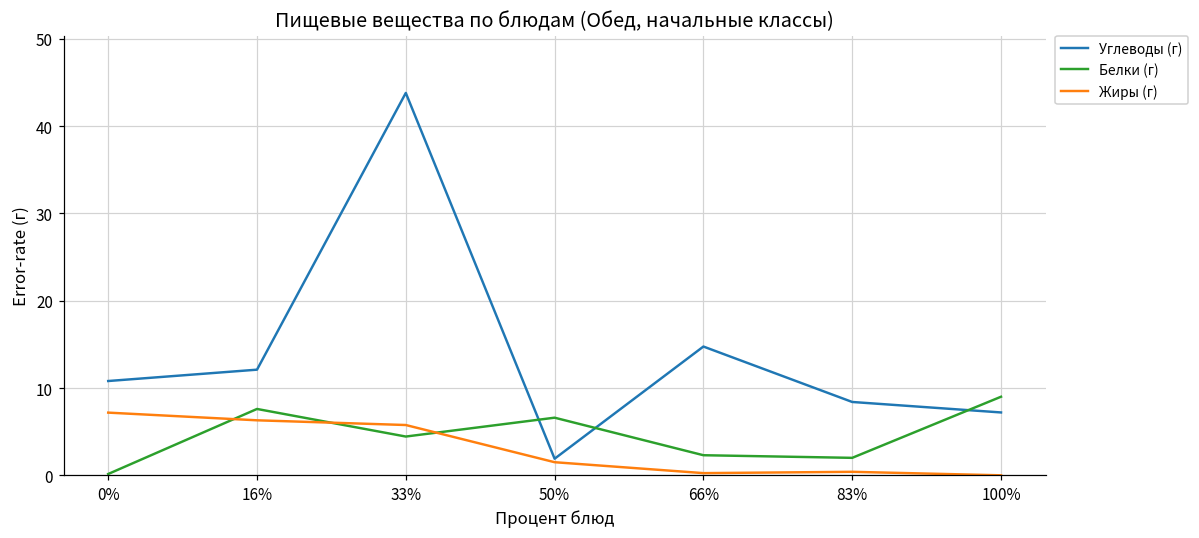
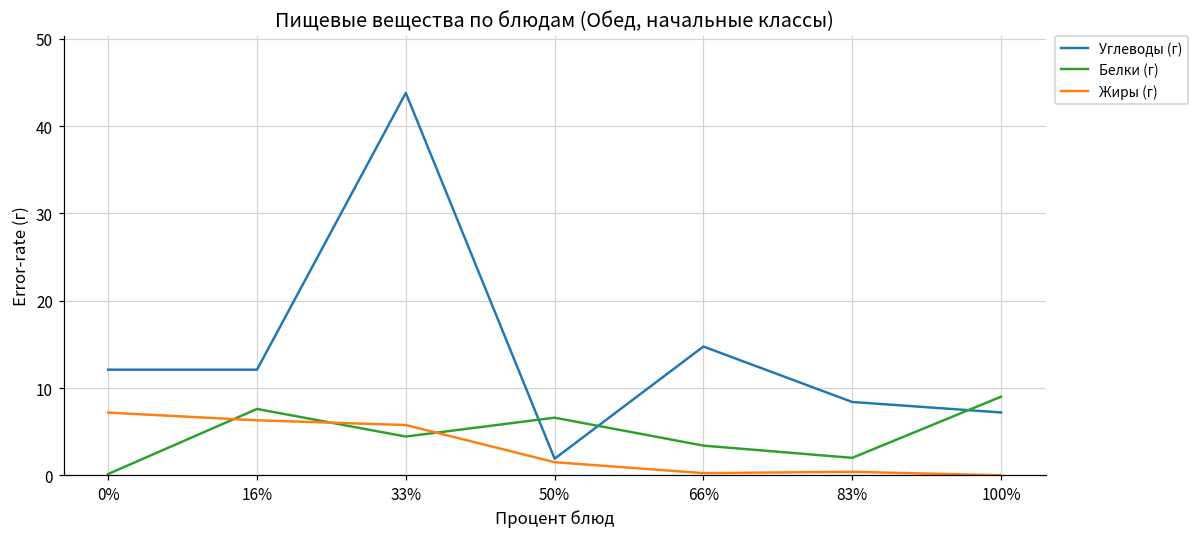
Углеводы (г), 0%: 11 -> 12
Белки (г), 66%: 2 -> 3
